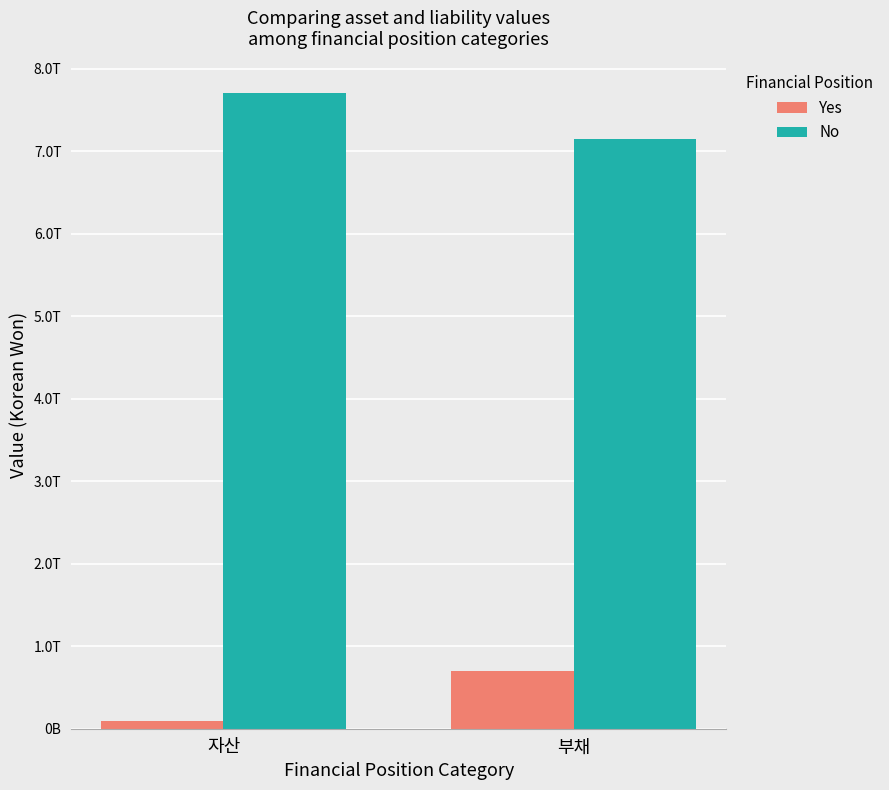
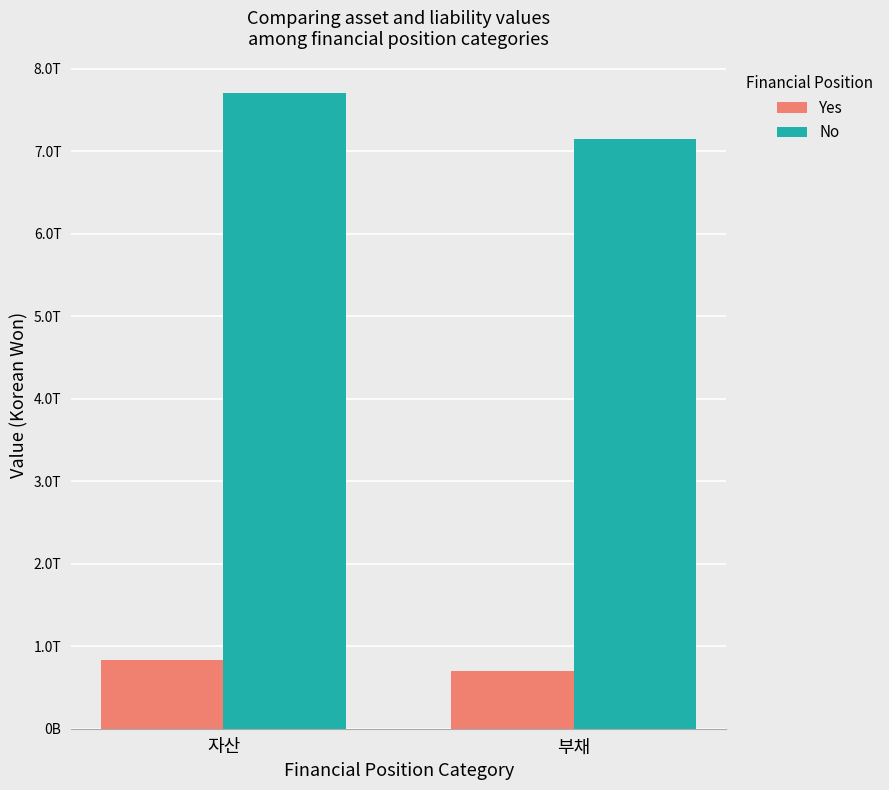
Yes, 자산: 0.1T -> 0.8T
